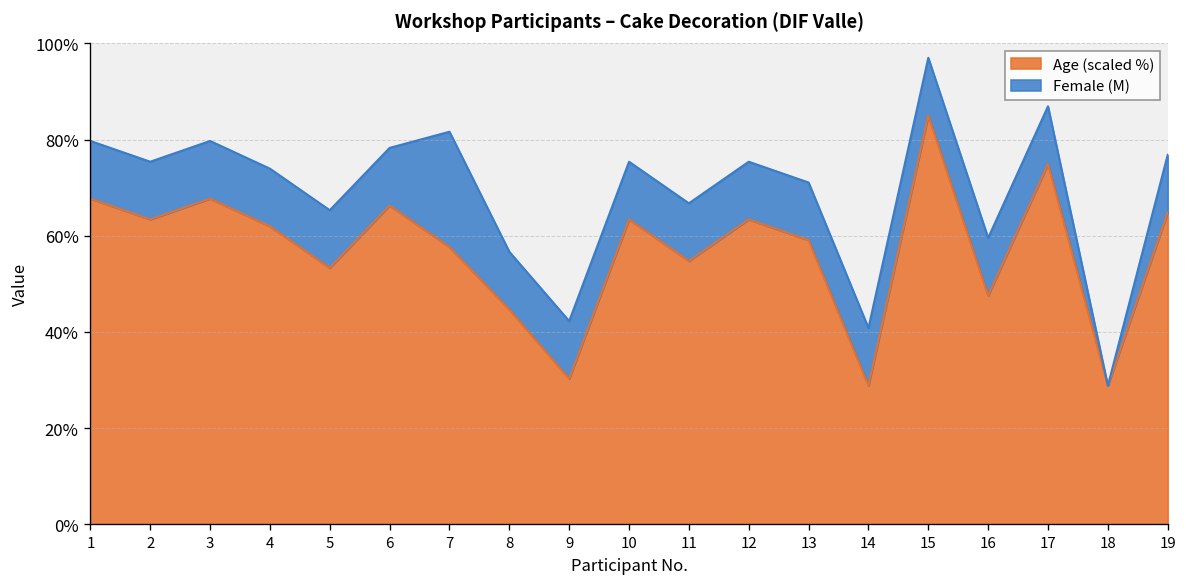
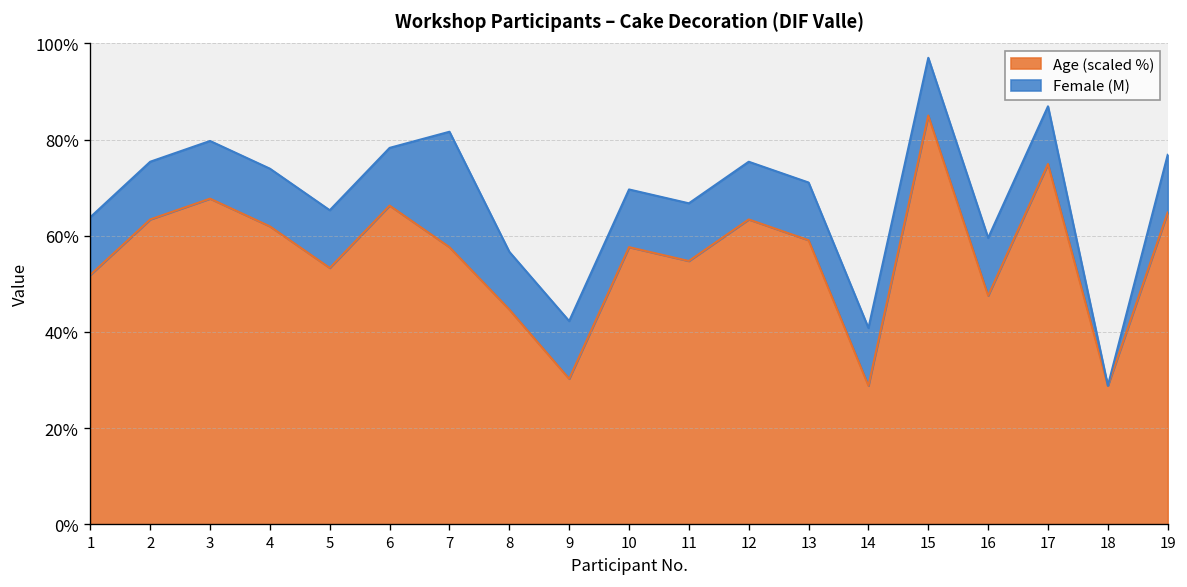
Age (scaled %), 1: 68% -> 52%
Age (scaled %), 10: 63% -> 58%
